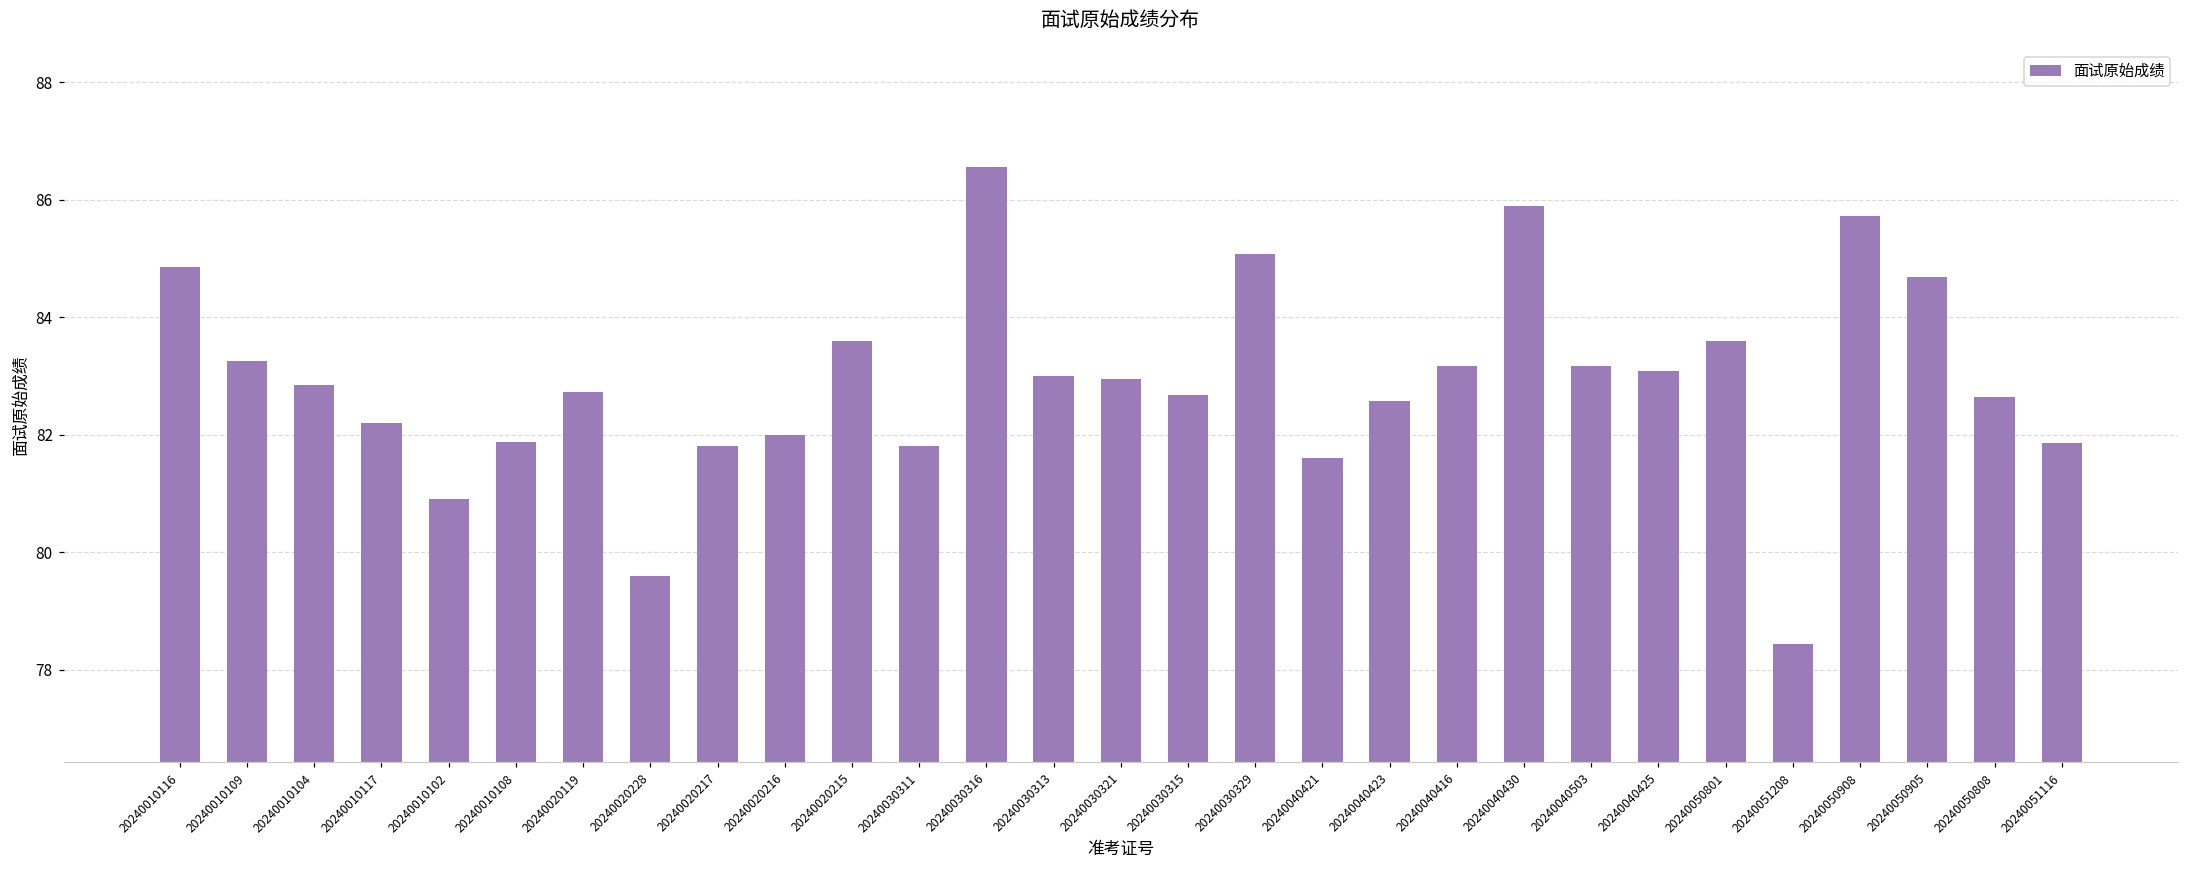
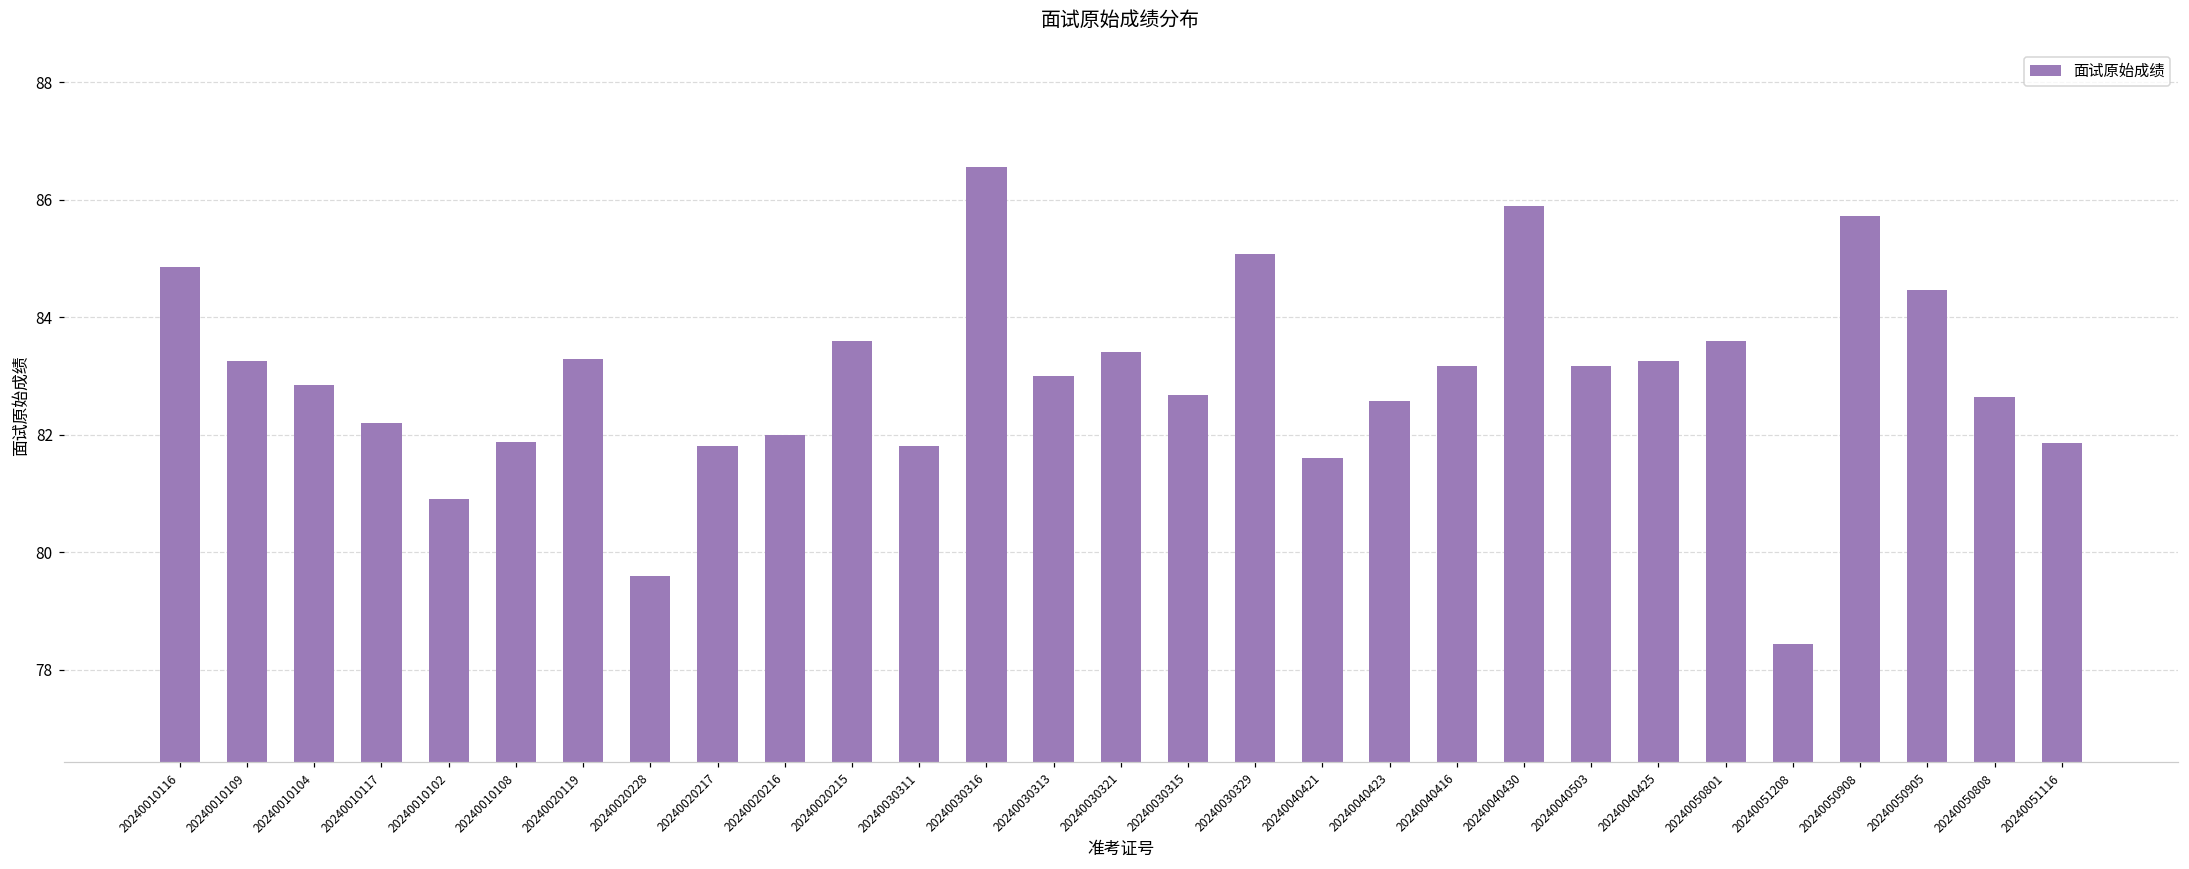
20240020119: 82.7 -> 83.3
20240030321: 82.9 -> 83.4
20240040425: 83.1 -> 83.3
20240050905: 84.7 -> 84.5
